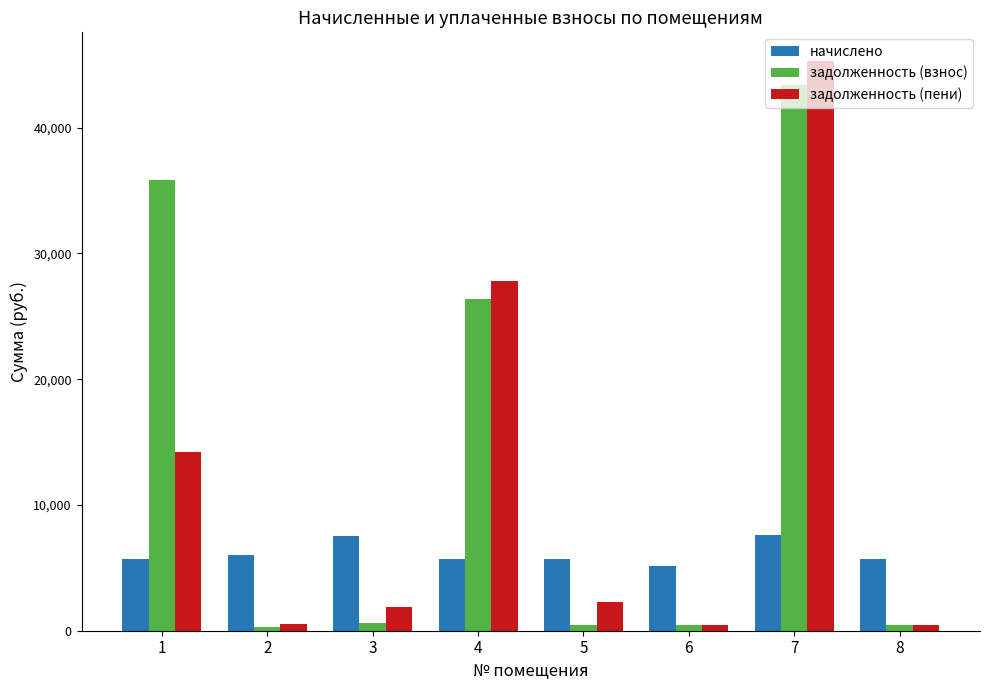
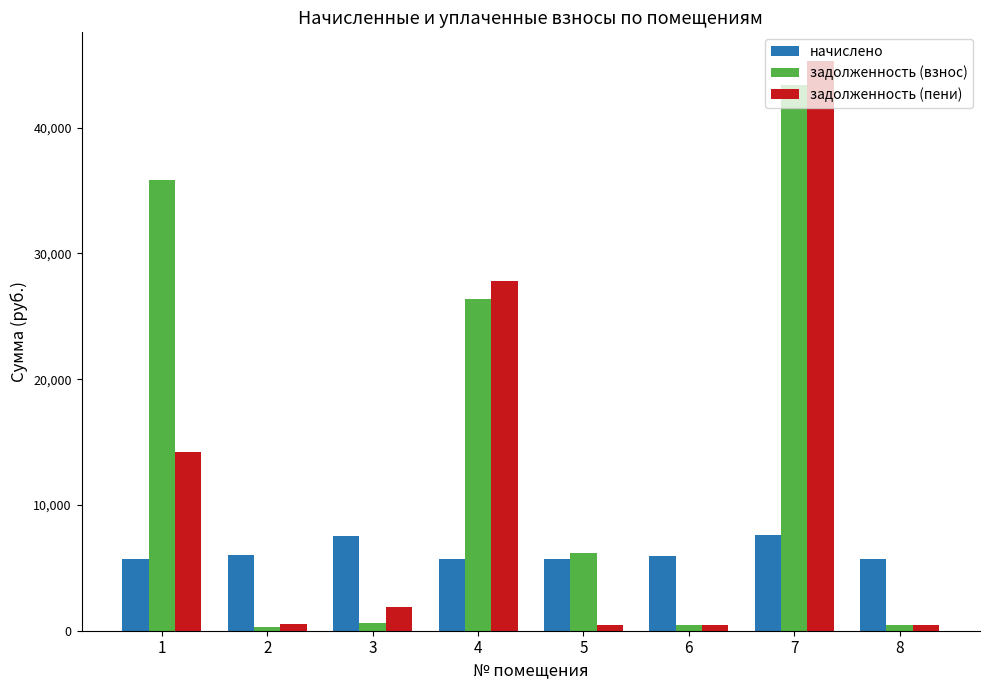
задолженность (взнос), 5: 500 -> 6,100
задолженность (пени), 5: 2,300 -> 500
начислено, 6: 5,100 -> 5,900
